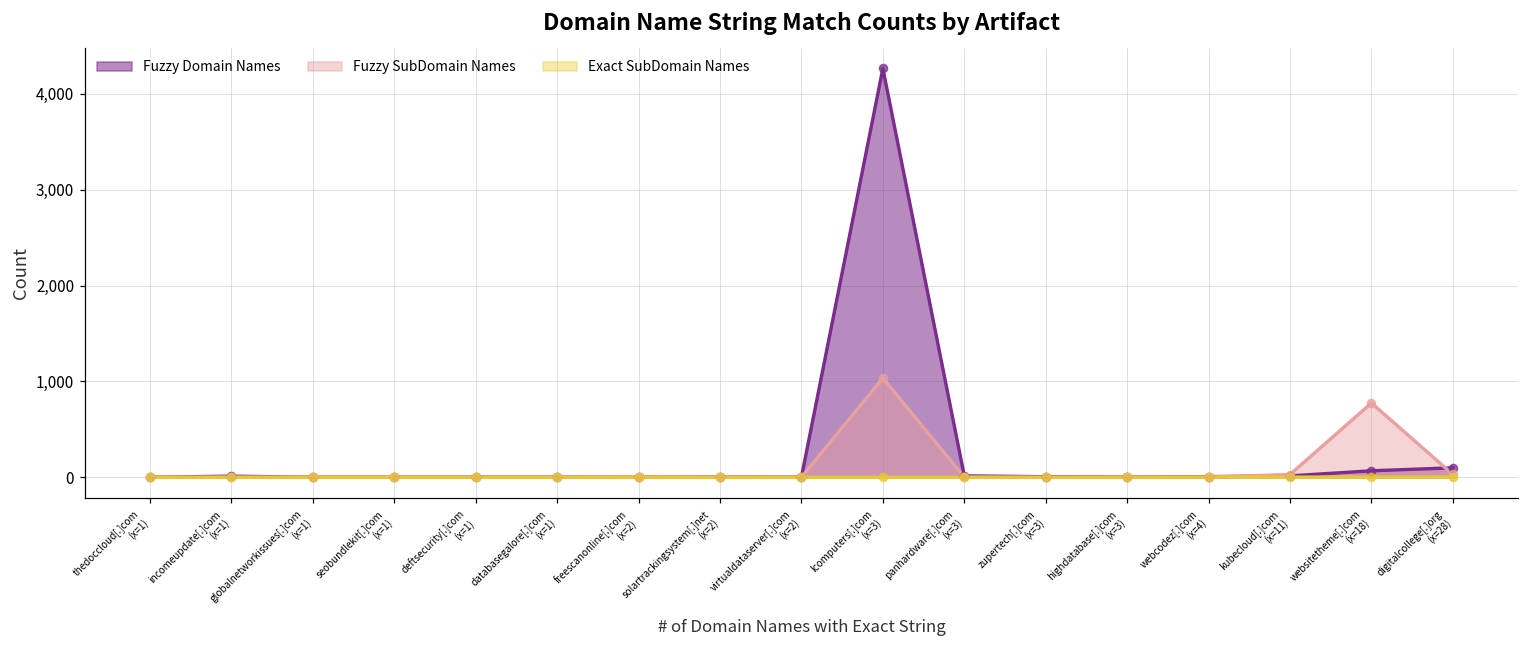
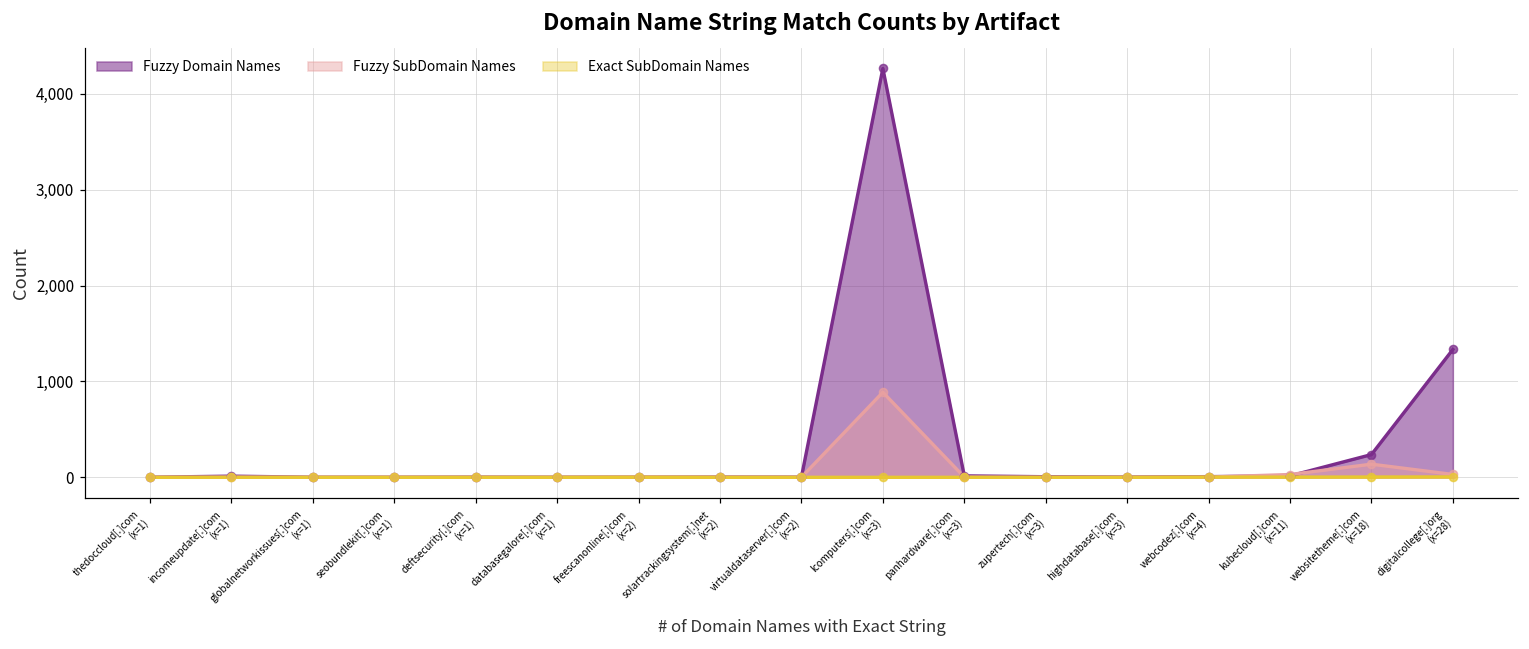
Fuzzy SubDomain Names, lcomputers[.]com (x=3): 1,000 -> 900
Fuzzy Domain Names, websitetheme[.]com (x=18): 100 -> 200
Fuzzy SubDomain Names, websitetheme[.]com (x=18): 800 -> 100
Fuzzy Domain Names, digitalcollege[.]org (x=28): 100 -> 1,300
